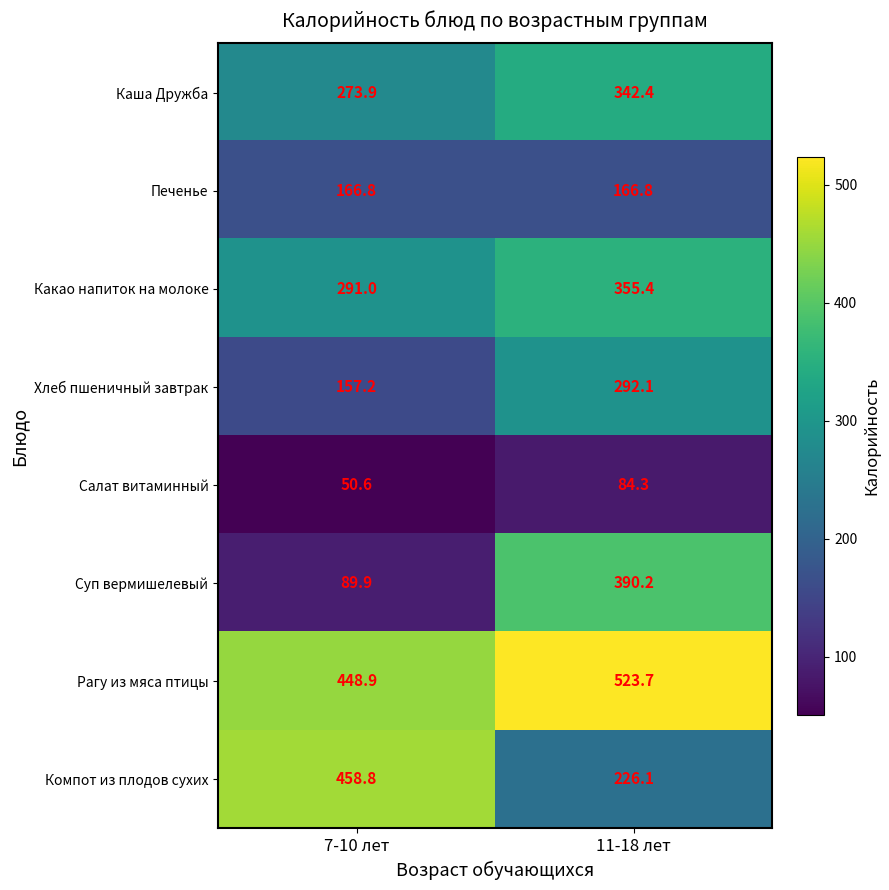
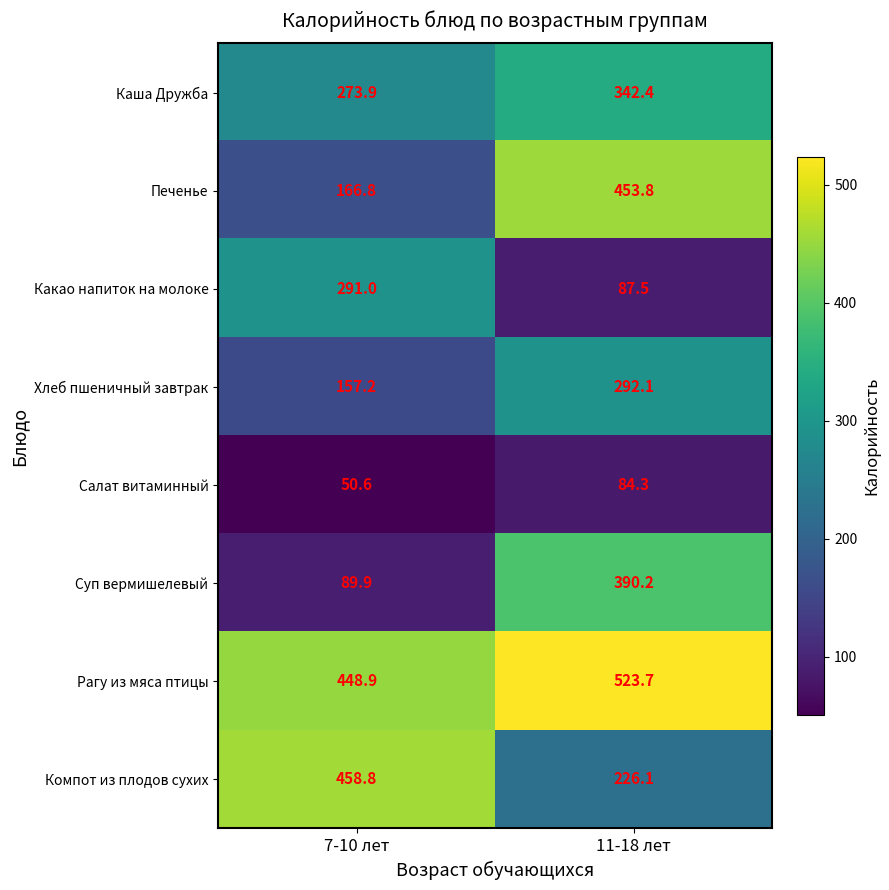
Печенье, 11-18 лет: 166.8 -> 453.8
Какао напиток на молоке, 11-18 лет: 355.4 -> 87.5
